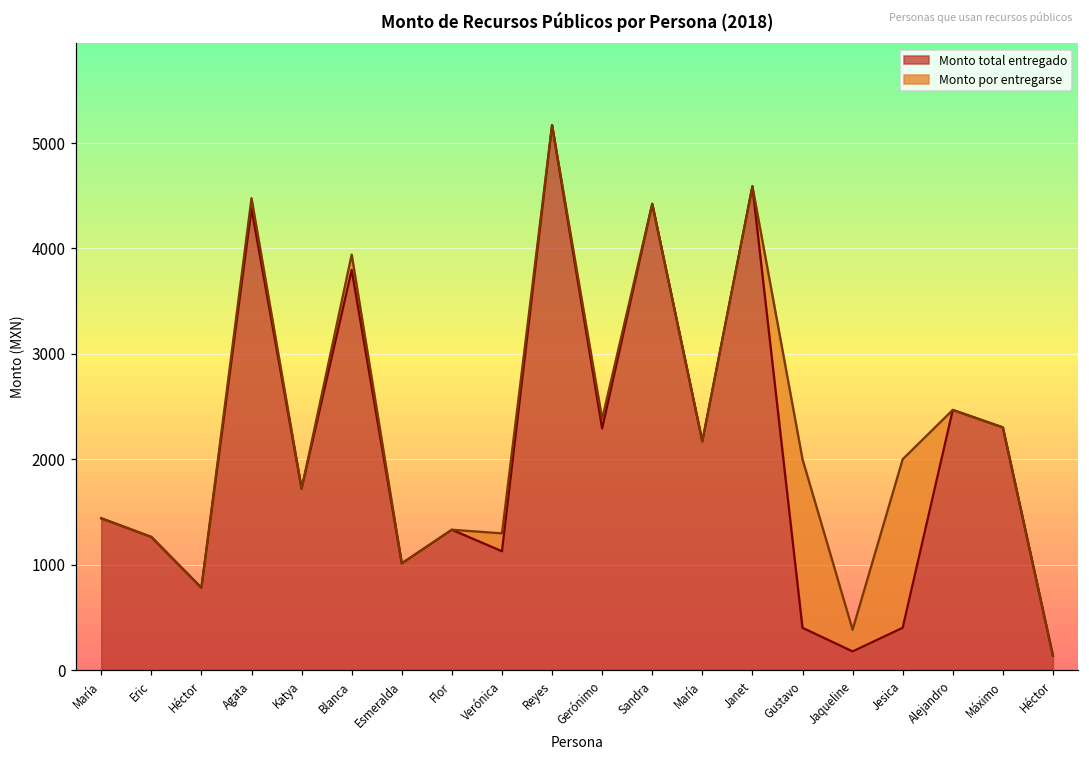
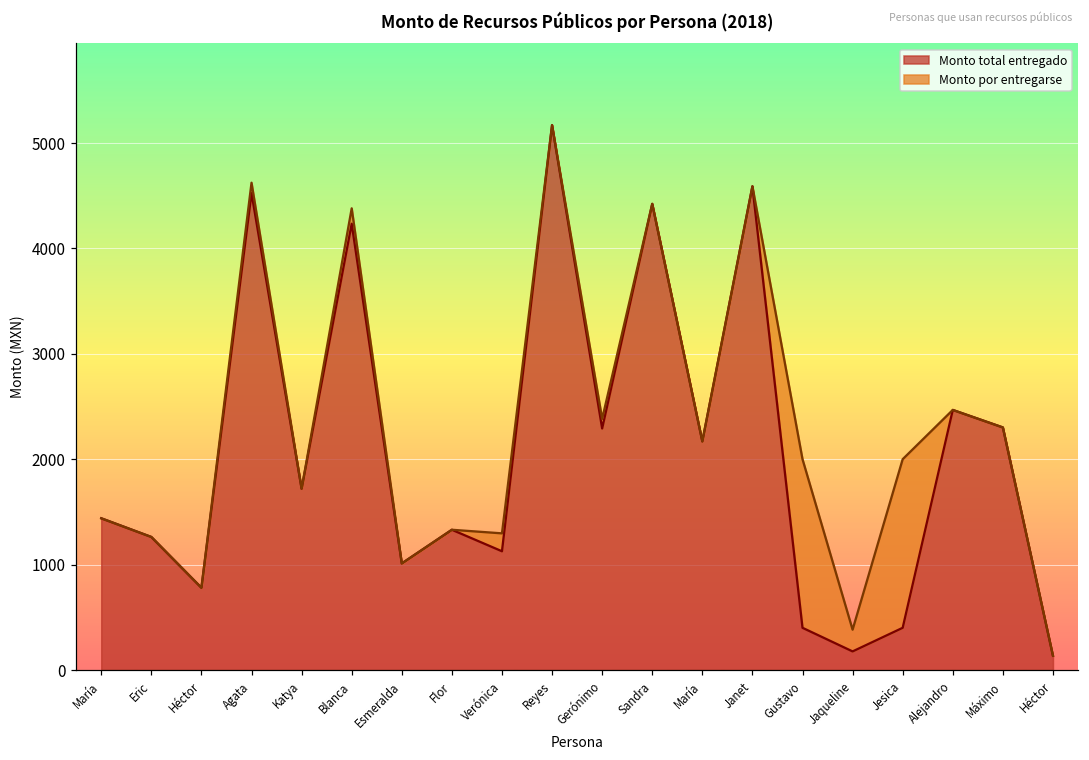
Monto total entregado, Agata: 4400 -> 4500
Monto total entregado, Blanca: 3800 -> 4200
